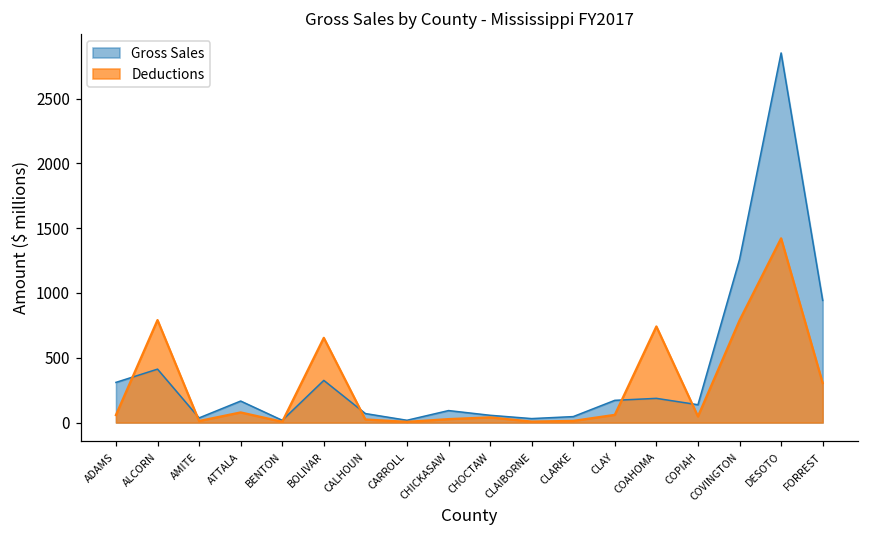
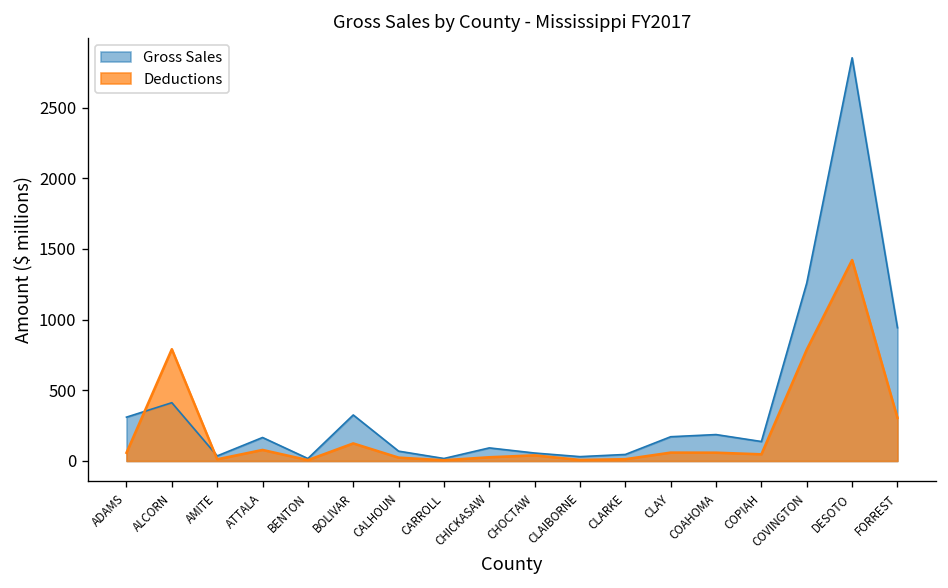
Deductions, BOLIVAR: 650 -> 120
Deductions, COAHOMA: 740 -> 60
